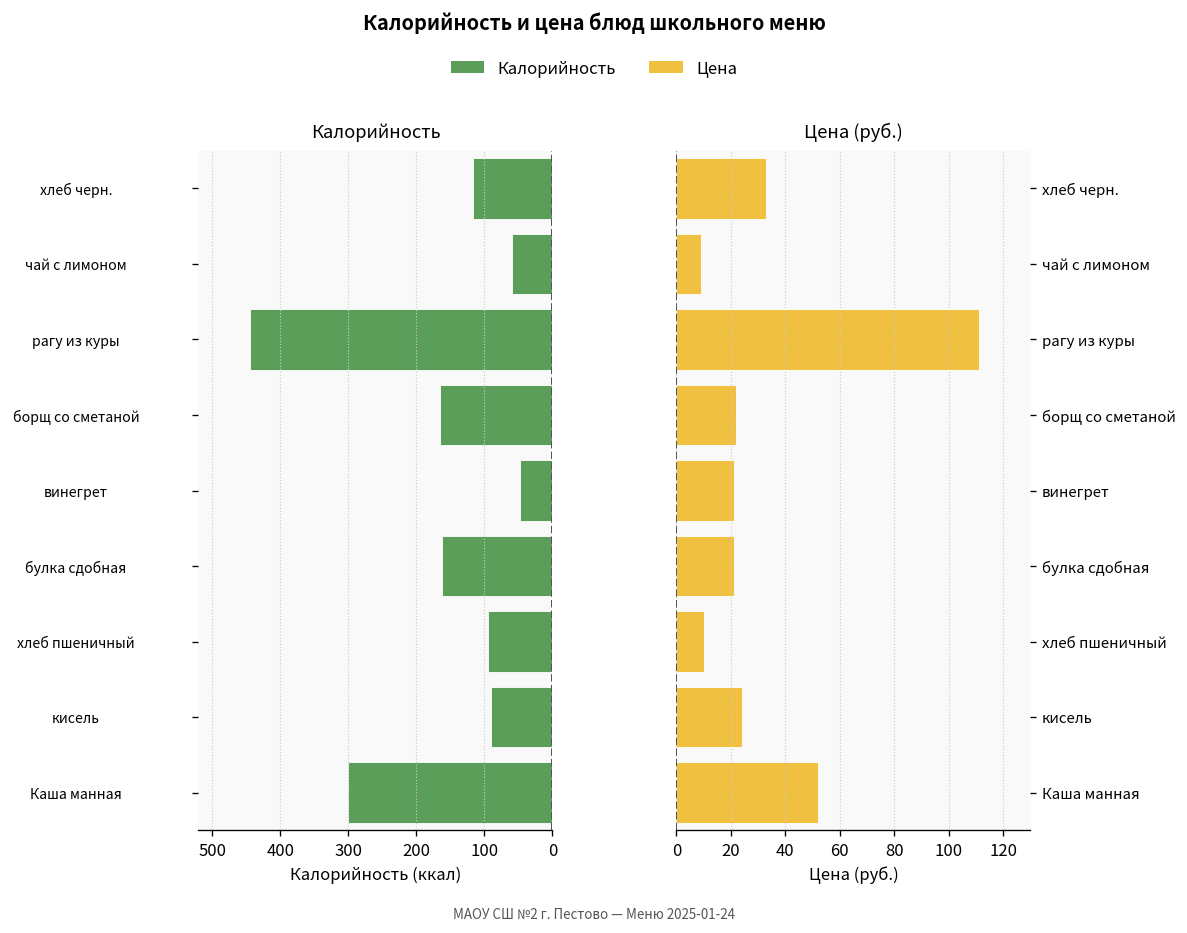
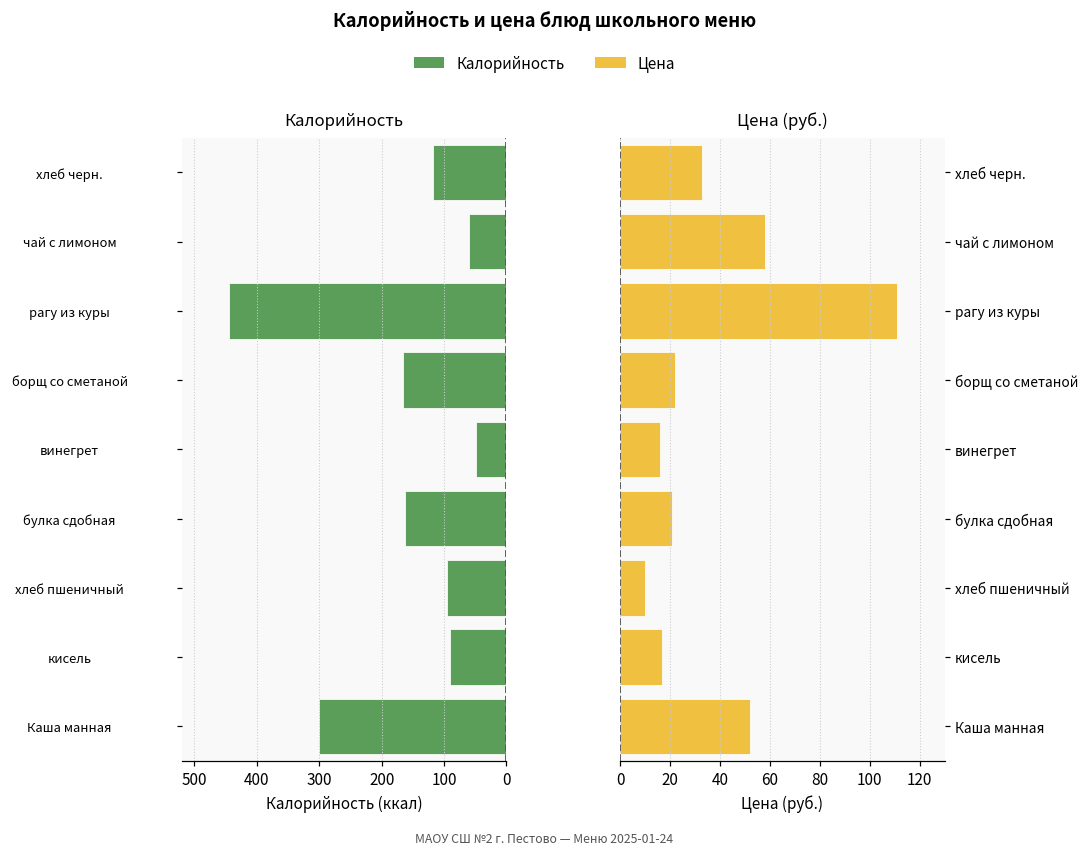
Цена (руб.), чай с лимоном: 9 -> 58
Цена (руб.), винегрет: 21 -> 16
Цена (руб.), кисель: 24 -> 17
